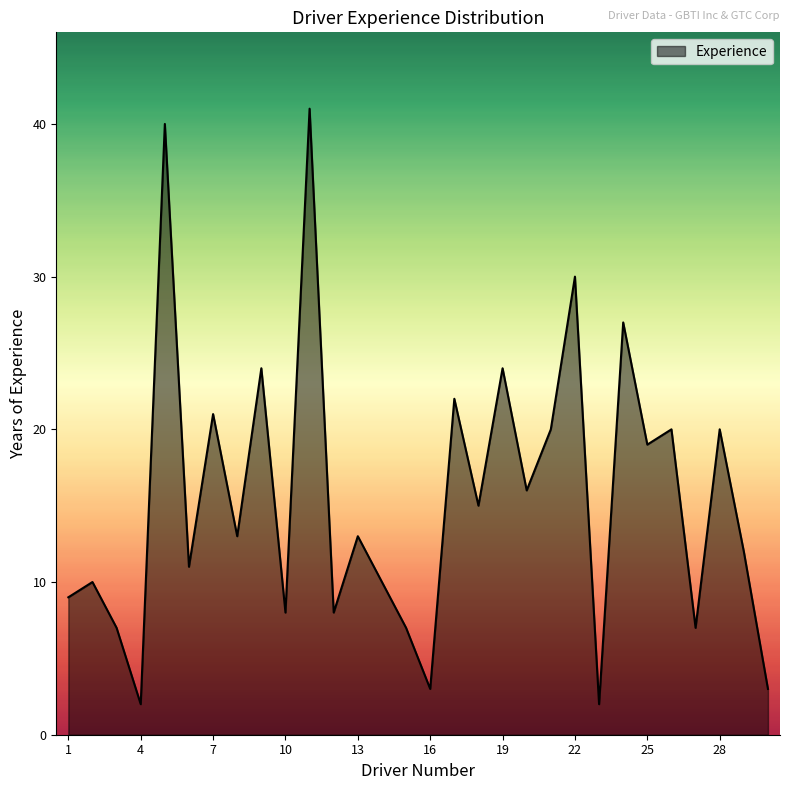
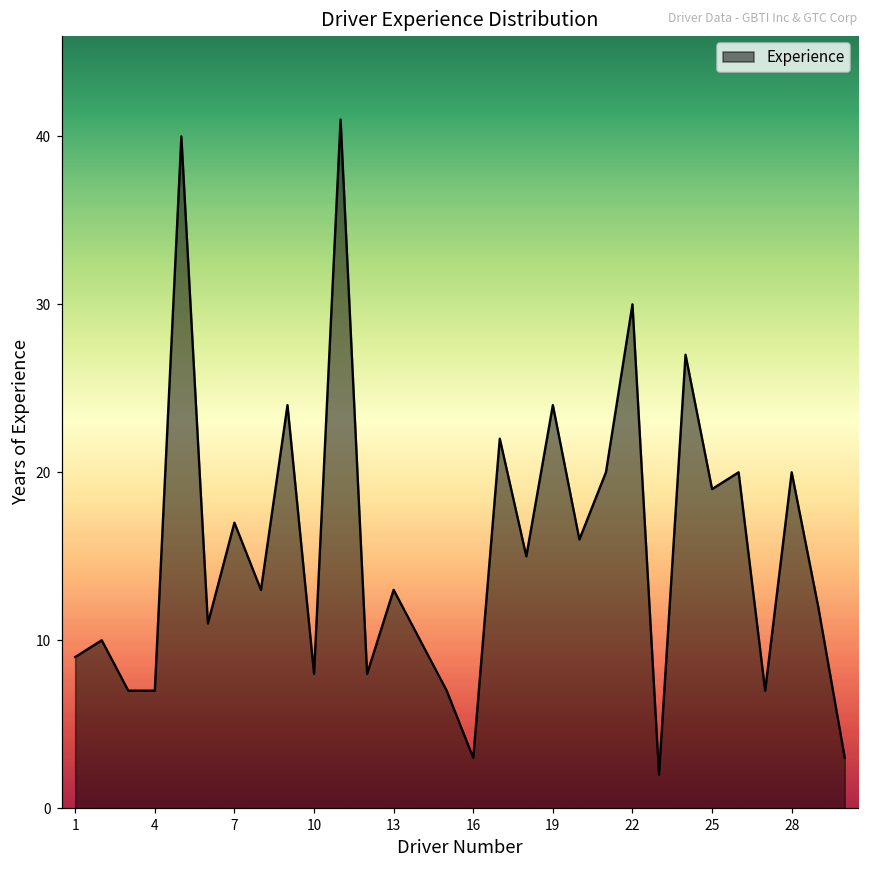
4: 2 -> 7
7: 21 -> 17
